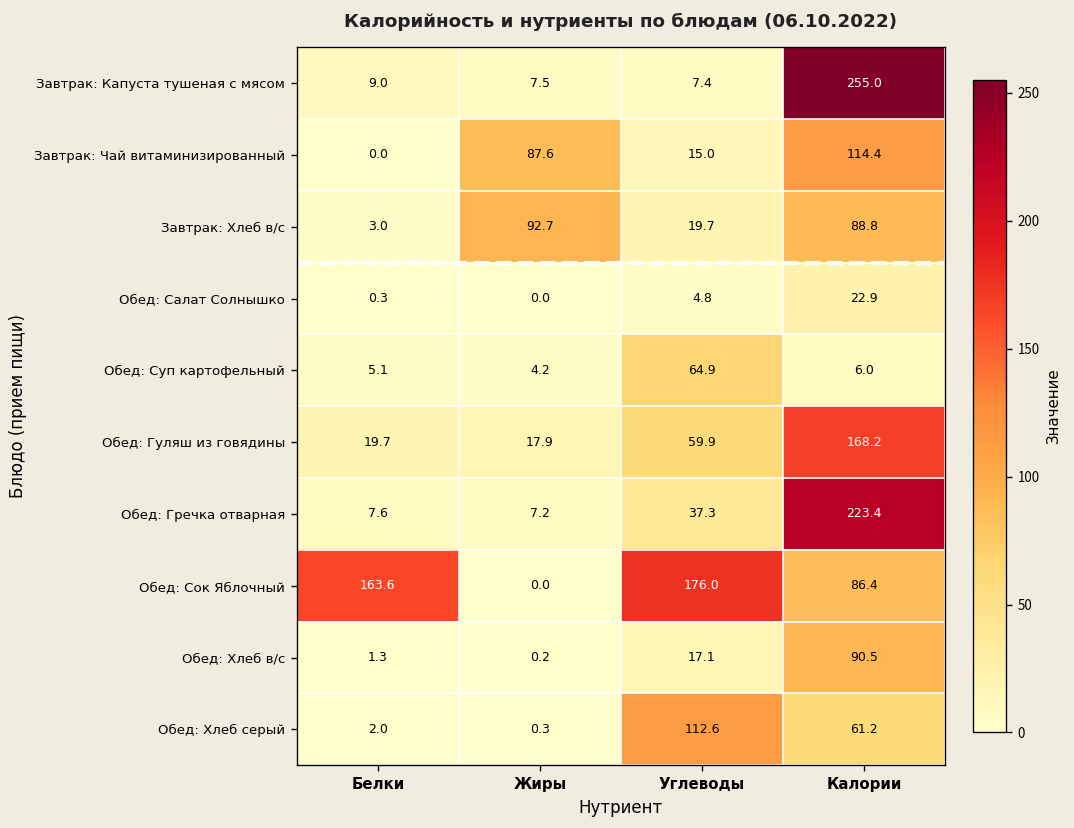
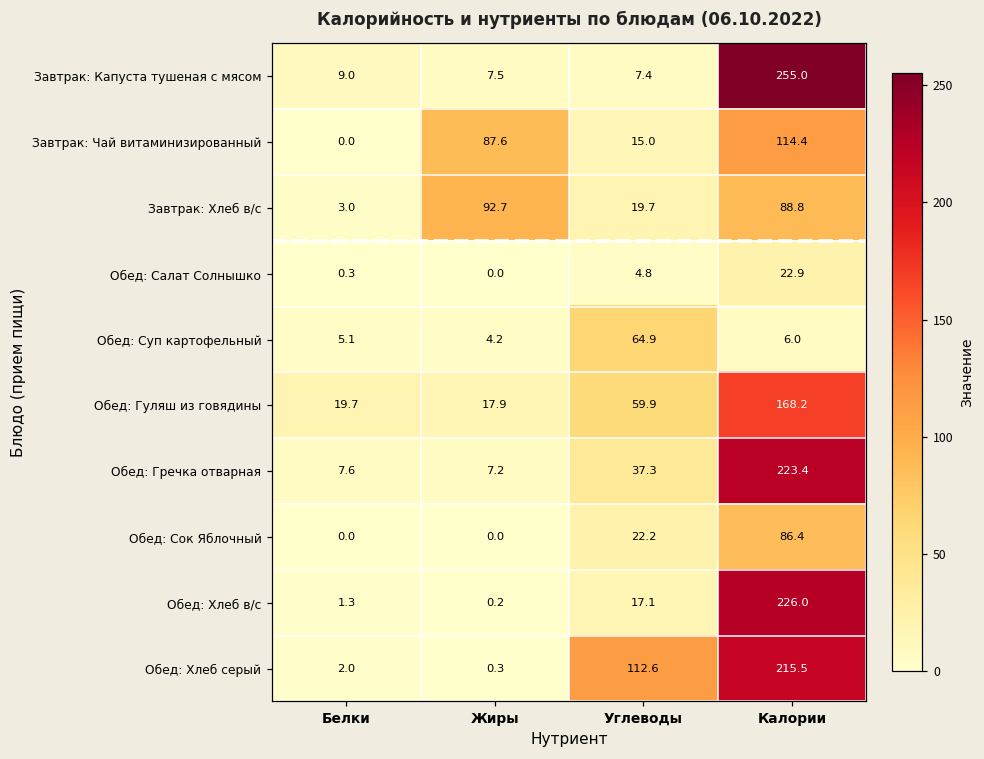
Обед: Сок Яблочный, Белки: 163.6 -> 0.0
Обед: Сок Яблочный, Углеводы: 176.0 -> 22.2
Обед: Хлеб в/с, Калории: 90.5 -> 226.0
Обед: Хлеб серый, Калории: 61.2 -> 215.5
